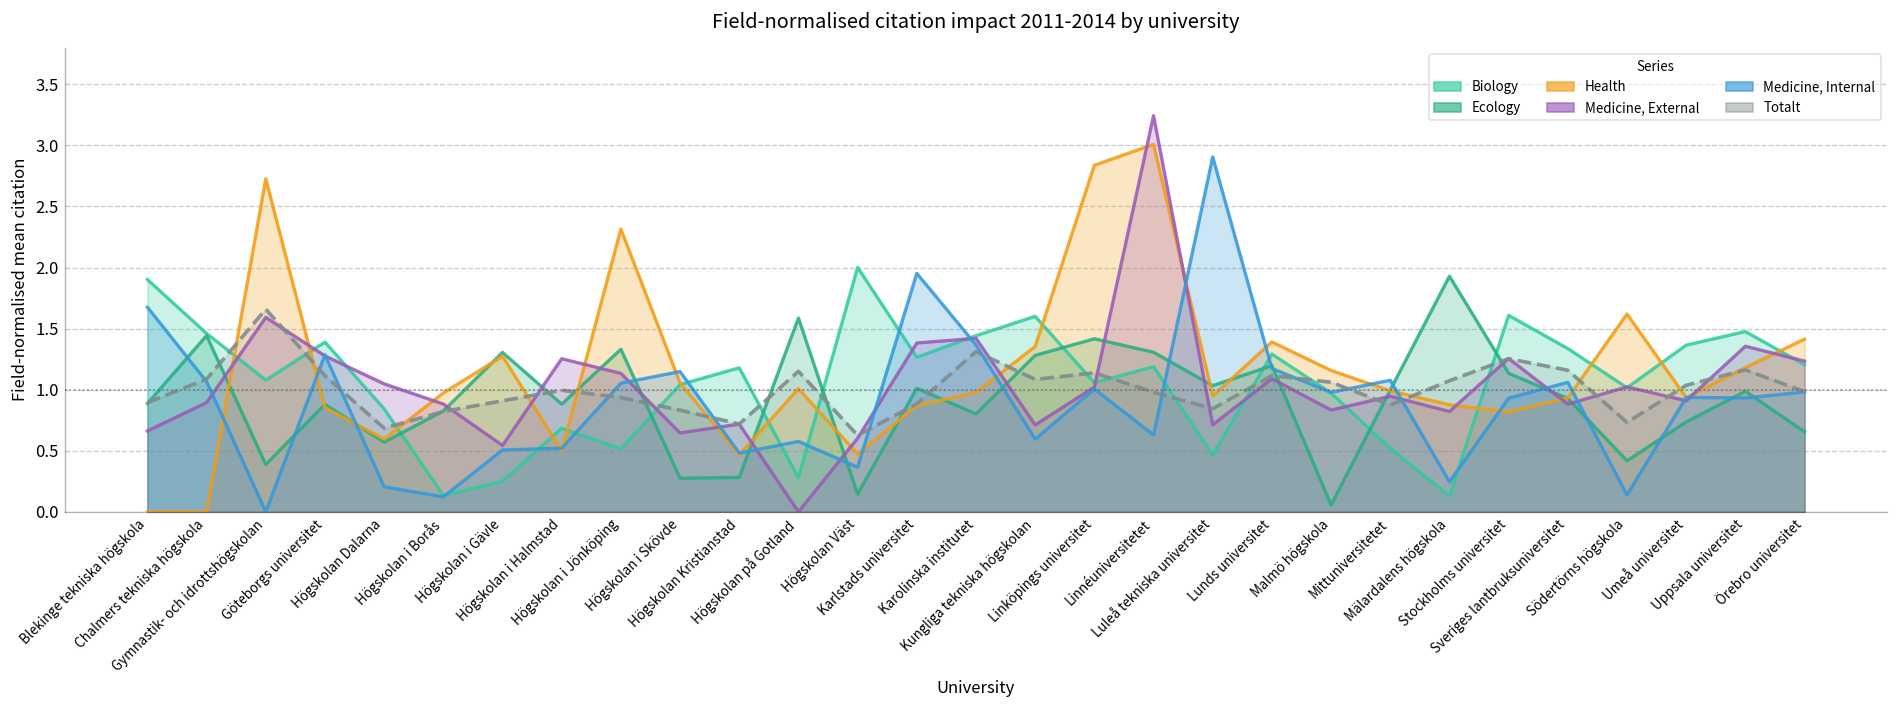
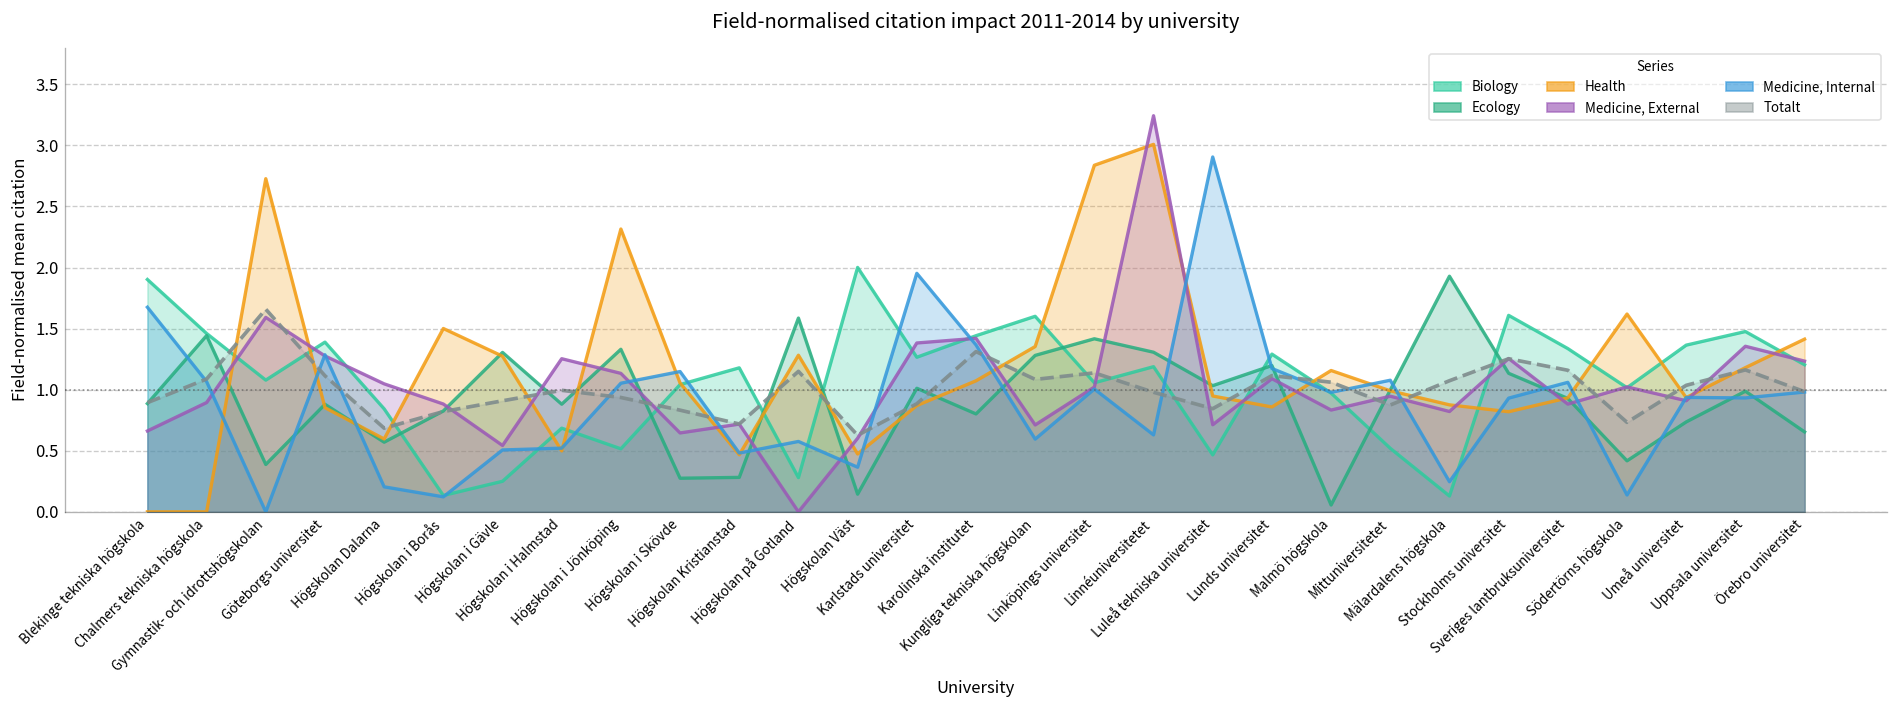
Health, Högskolan i Borås: 0.97 -> 1.50
Health, Högskolan på Gotland: 1.01 -> 1.28
Health, Karolinska institutet: 0.98 -> 1.07
Health, Lunds universitet: 1.39 -> 0.86
